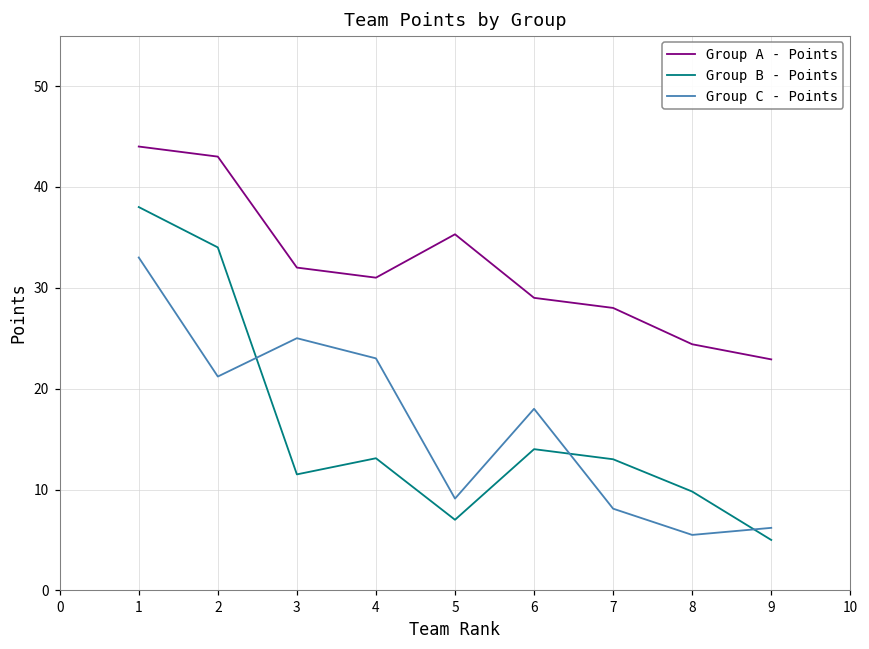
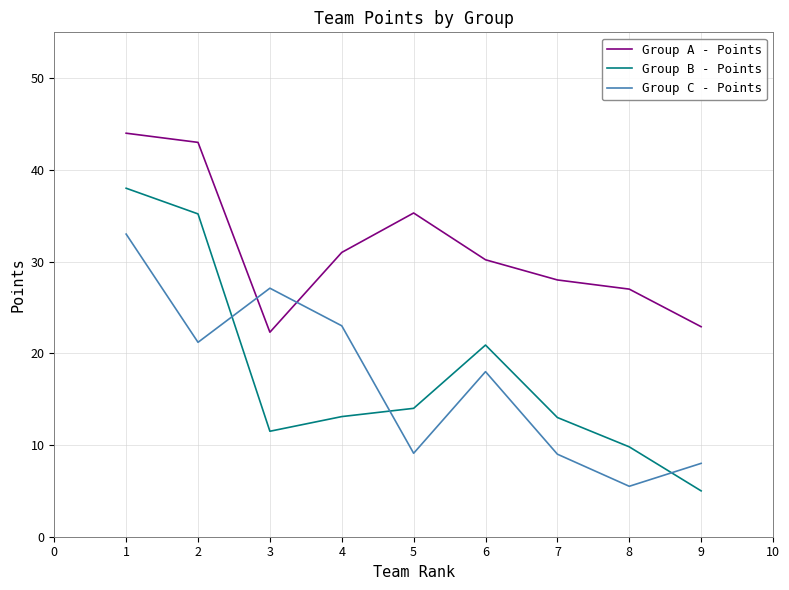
Group B - Points, 2: 34 -> 35
Group A - Points, 3: 32 -> 22
Group C - Points, 3: 25 -> 27
Group B - Points, 5: 7 -> 14
Group A - Points, 6: 29 -> 30
Group B - Points, 6: 14 -> 21
Group C - Points, 7: 8 -> 9
Group A - Points, 8: 24 -> 27
Group C - Points, 9: 6 -> 8
